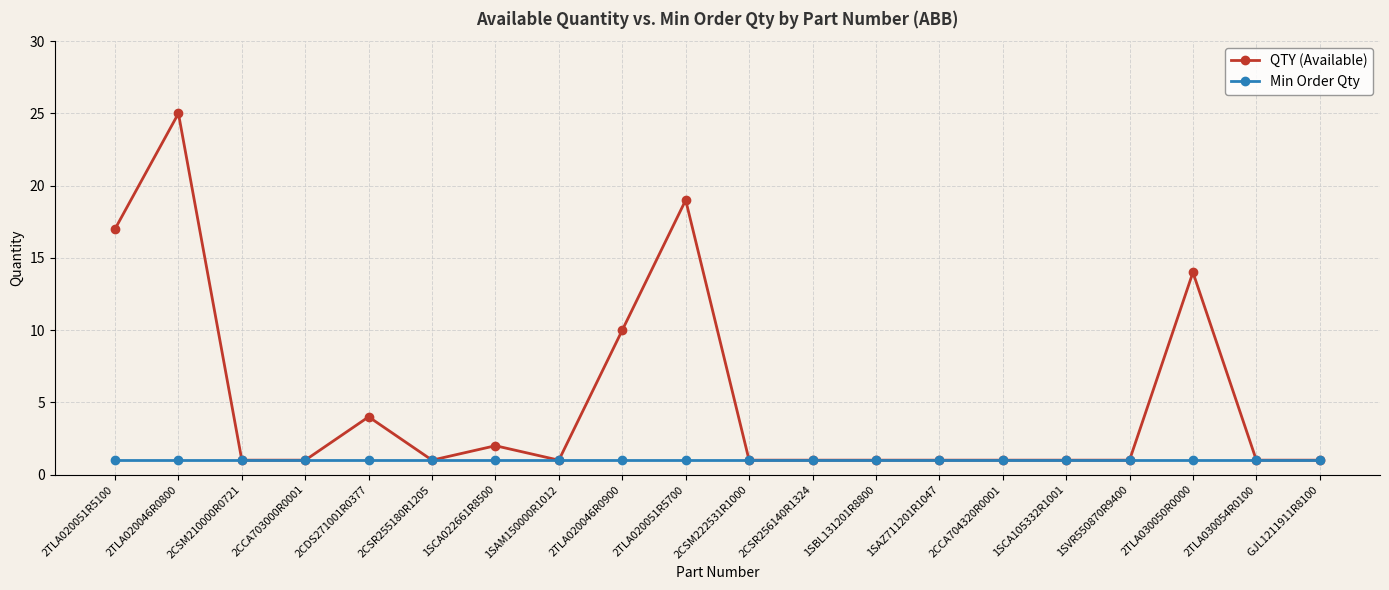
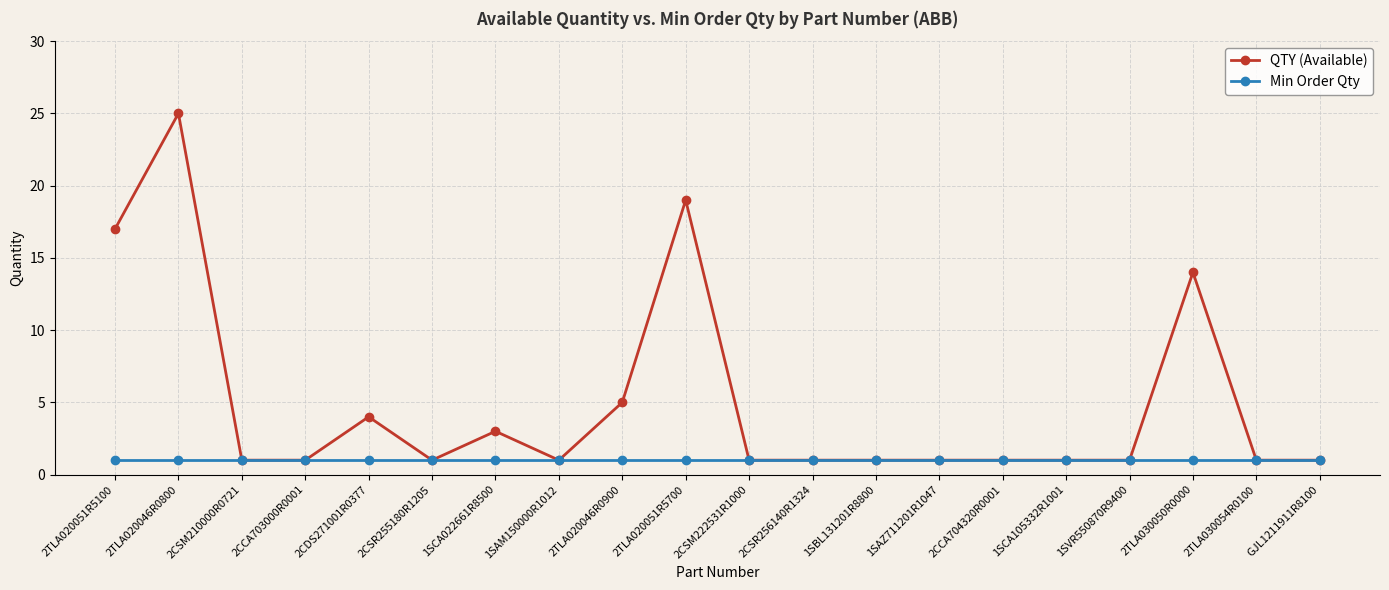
QTY (Available), 1SCA022661R8500: 2 -> 3
QTY (Available), 2TLA020046R0900: 10 -> 5
